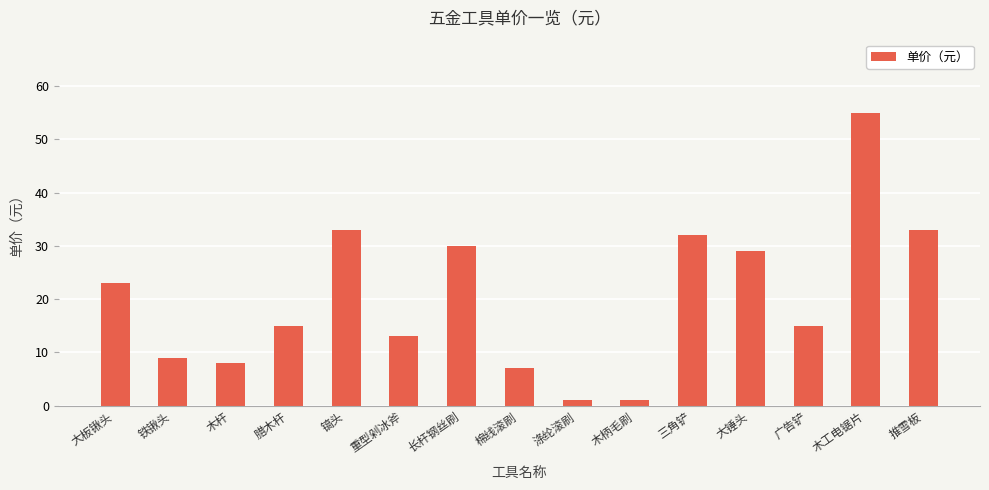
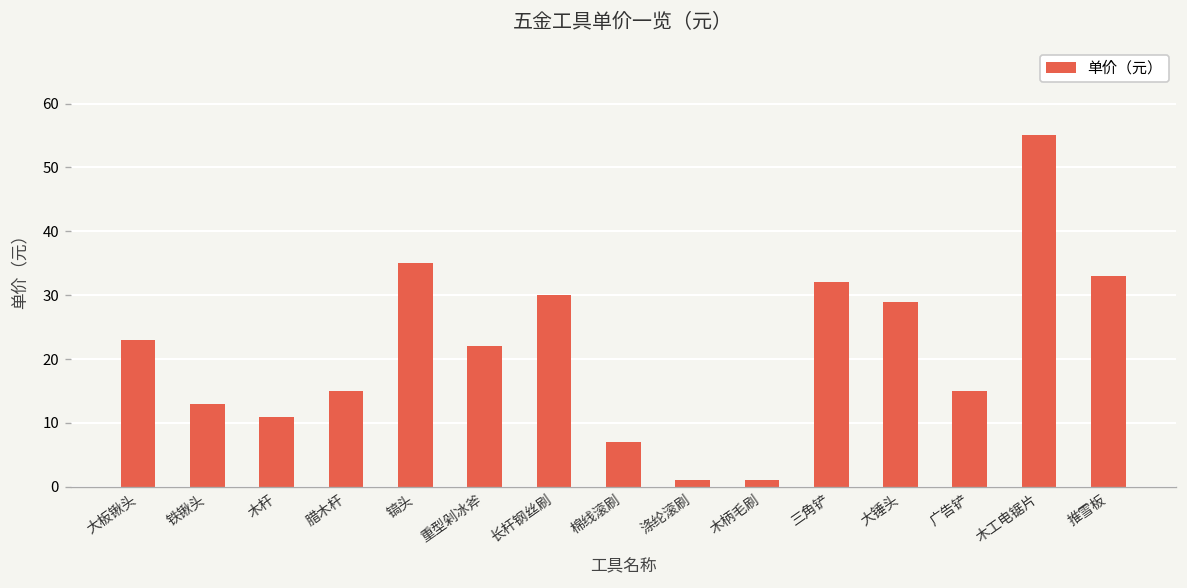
铁锹头: 9 -> 13
木杆: 8 -> 11
镐头: 33 -> 35
重型剁冰斧: 13 -> 22
